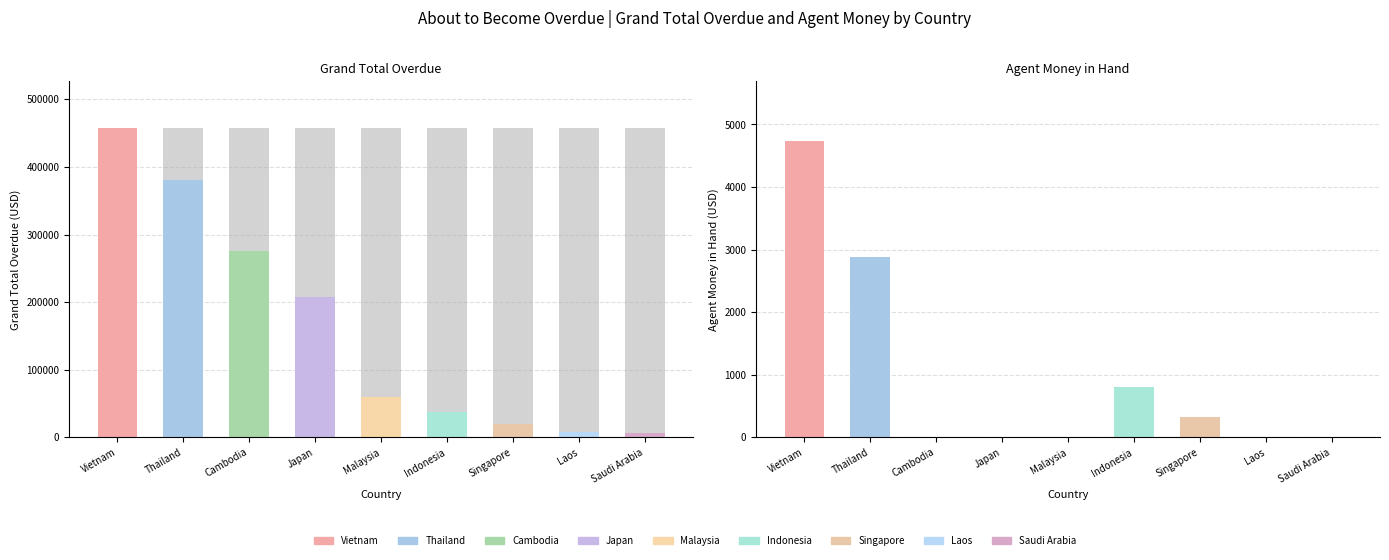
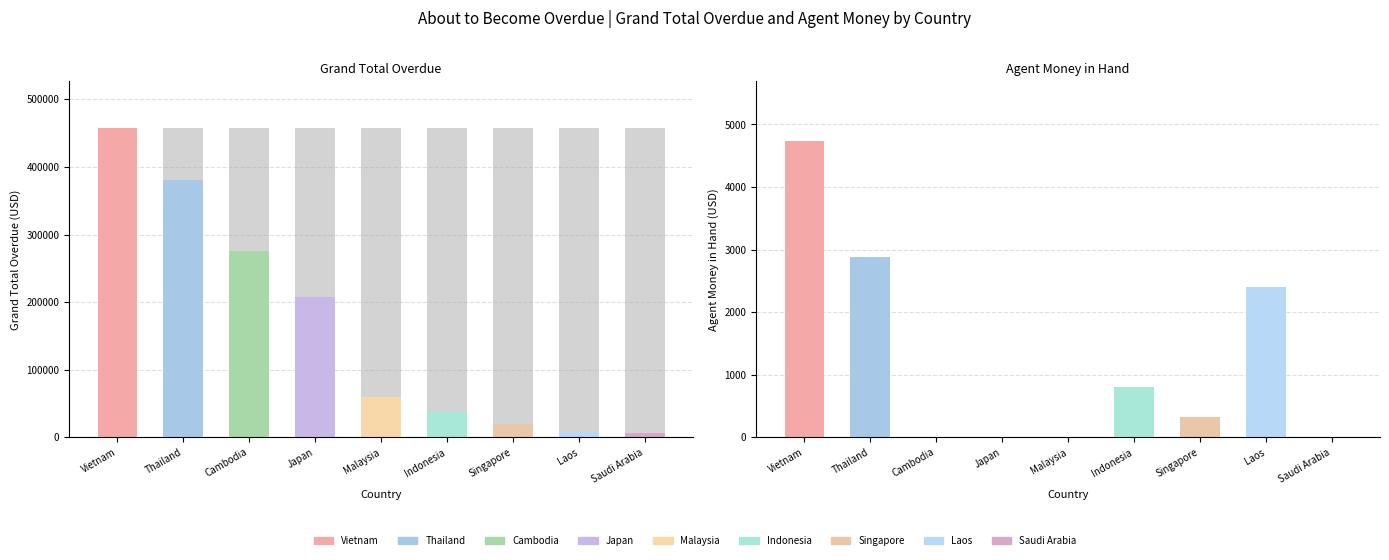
Agent Money in Hand, Laos: 0 -> 2400
